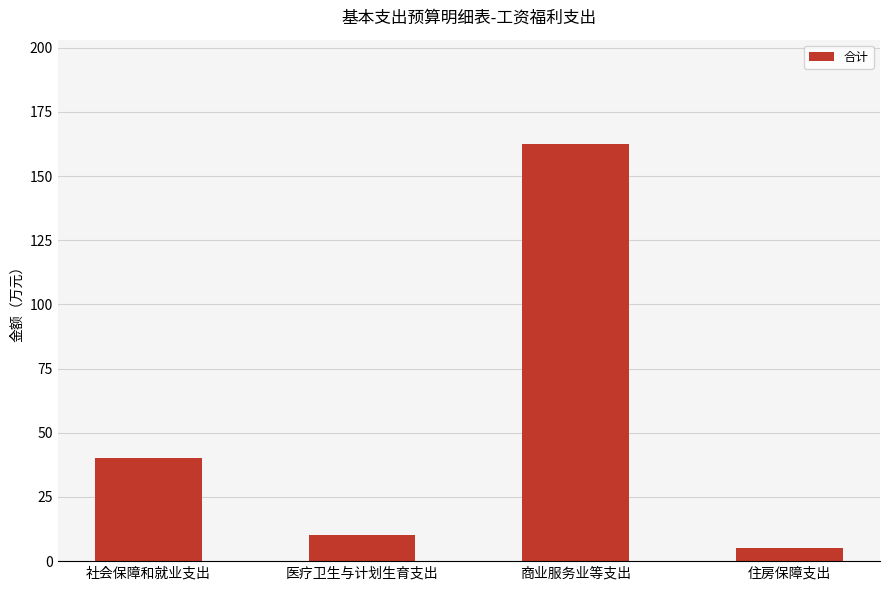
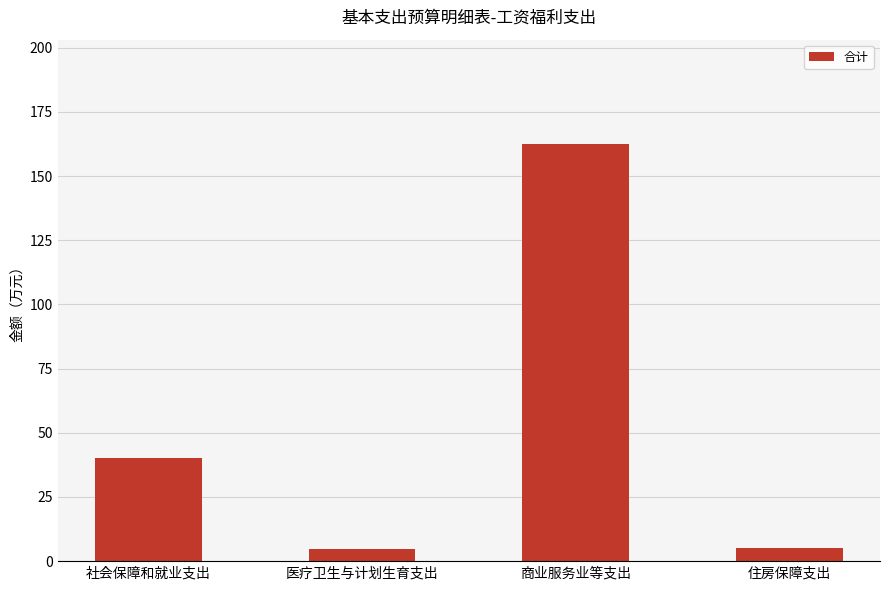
医疗卫生与计划生育支出: 10 -> 5
